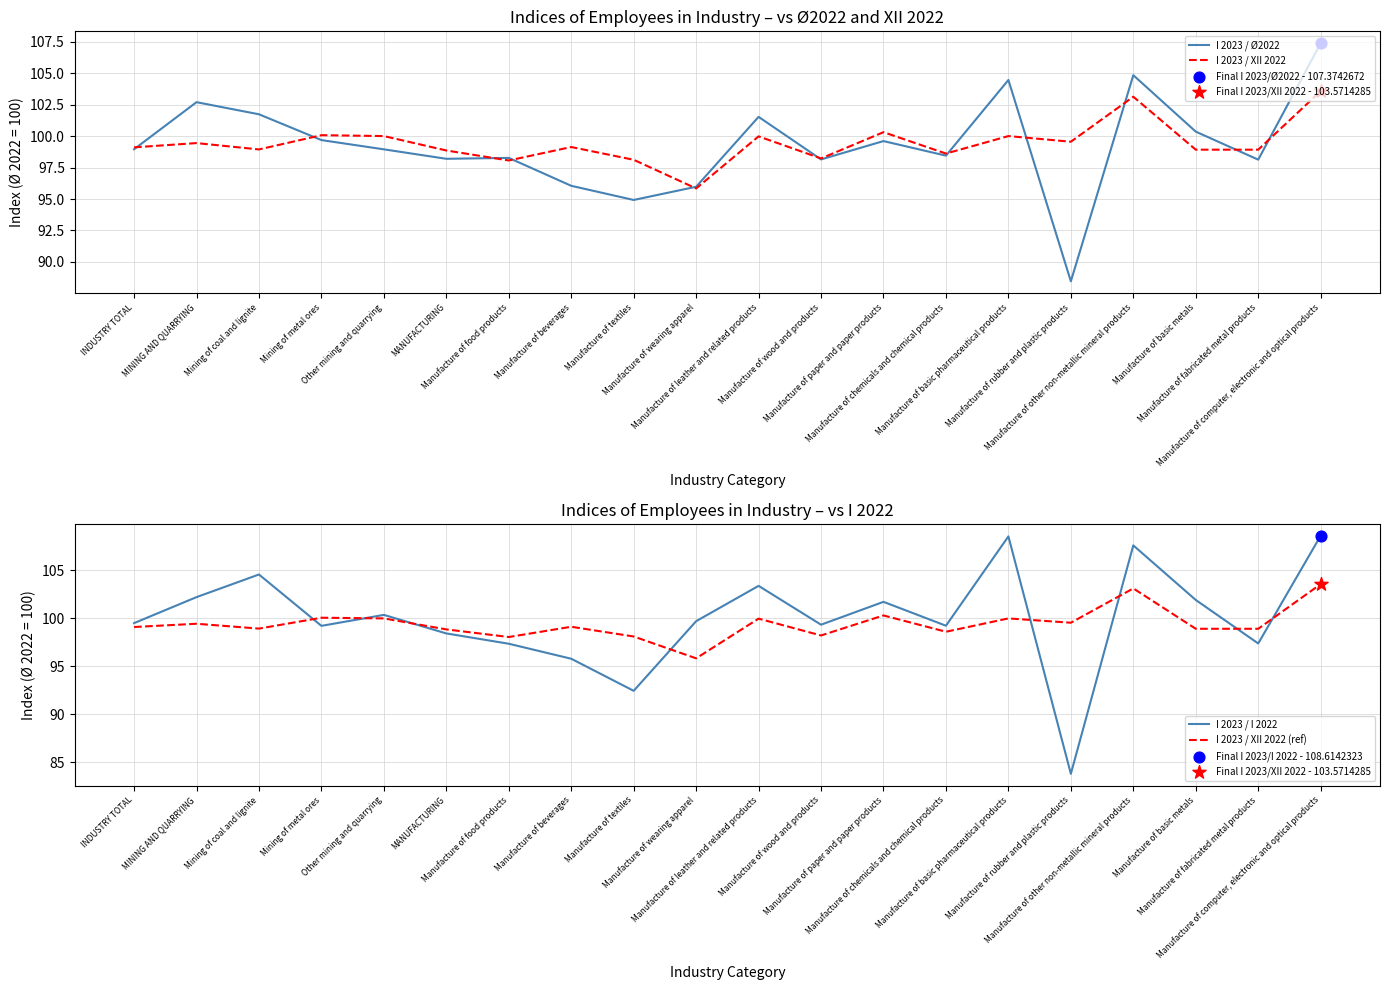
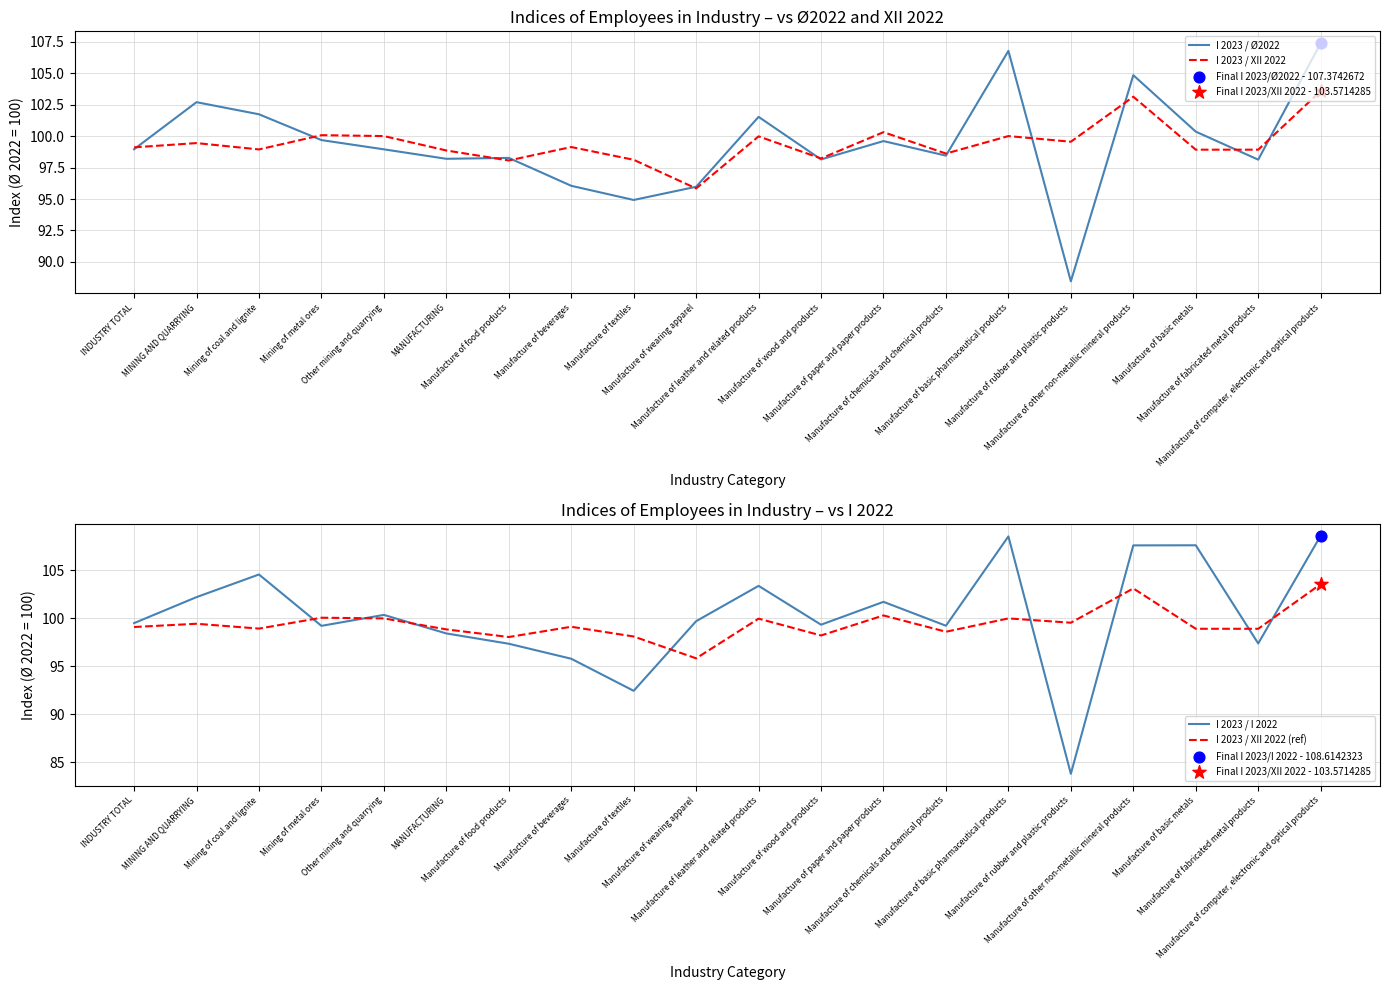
Indices of Employees in Industry – vs Ø2022 and XII 2022, I 2023 / Ø2022, Manufacture of basic pharmaceutical products: 104.5 -> 106.8
Indices of Employees in Industry – vs I 2022, I 2023 / I 2022, Manufacture of basic metals: 102 -> 108
